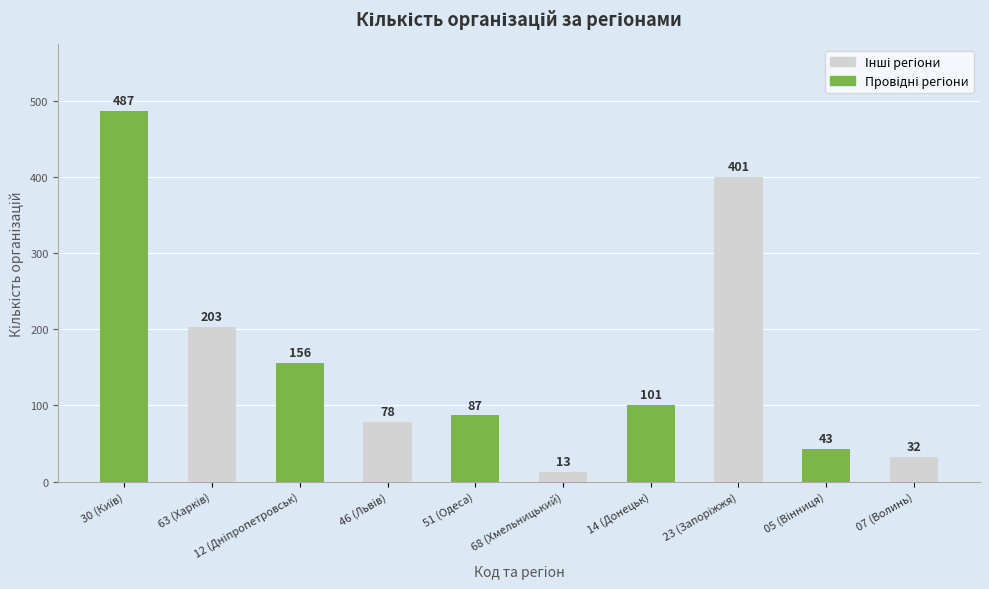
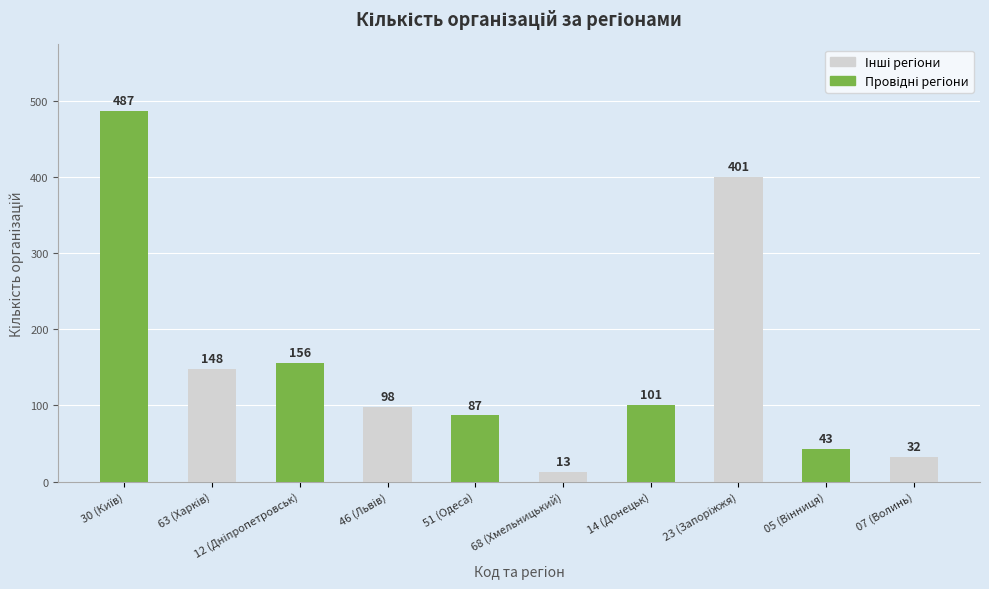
63 (Харків): 203 -> 148
46 (Львів): 78 -> 98
